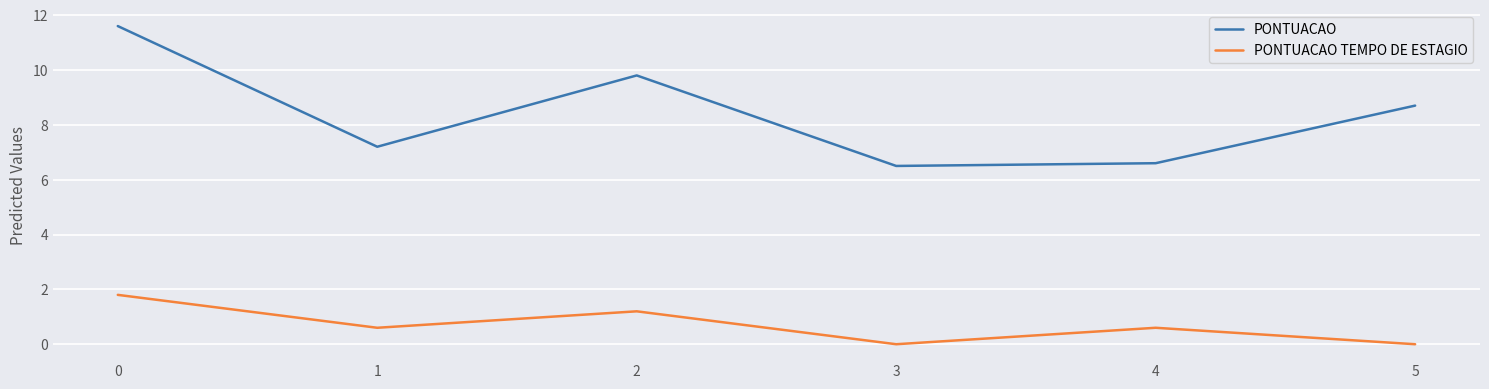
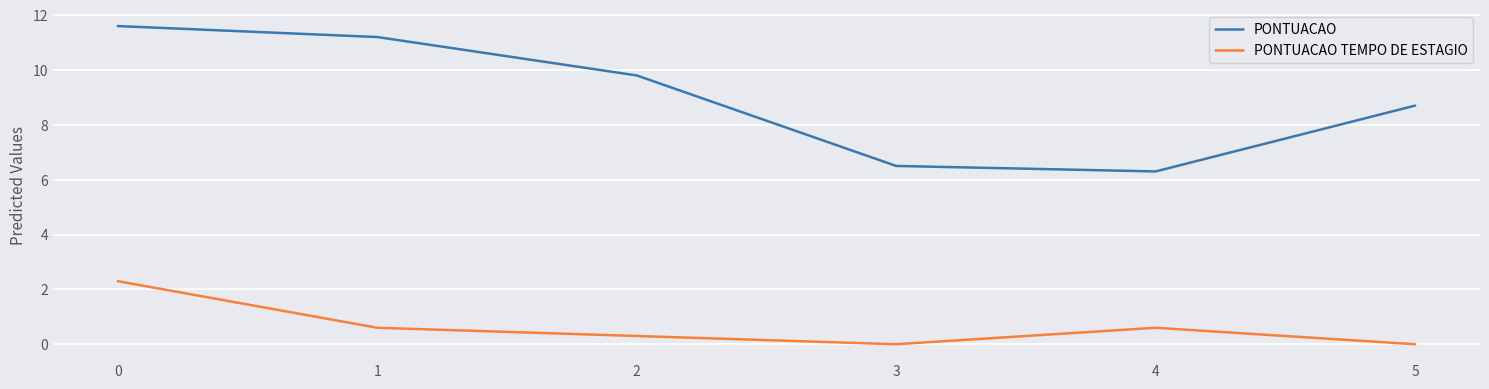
PONTUACAO TEMPO DE ESTAGIO, 0: 1.8 -> 2.3
PONTUACAO, 1: 7.2 -> 11.2
PONTUACAO TEMPO DE ESTAGIO, 2: 1.2 -> 0.3
PONTUACAO, 4: 6.6 -> 6.3
